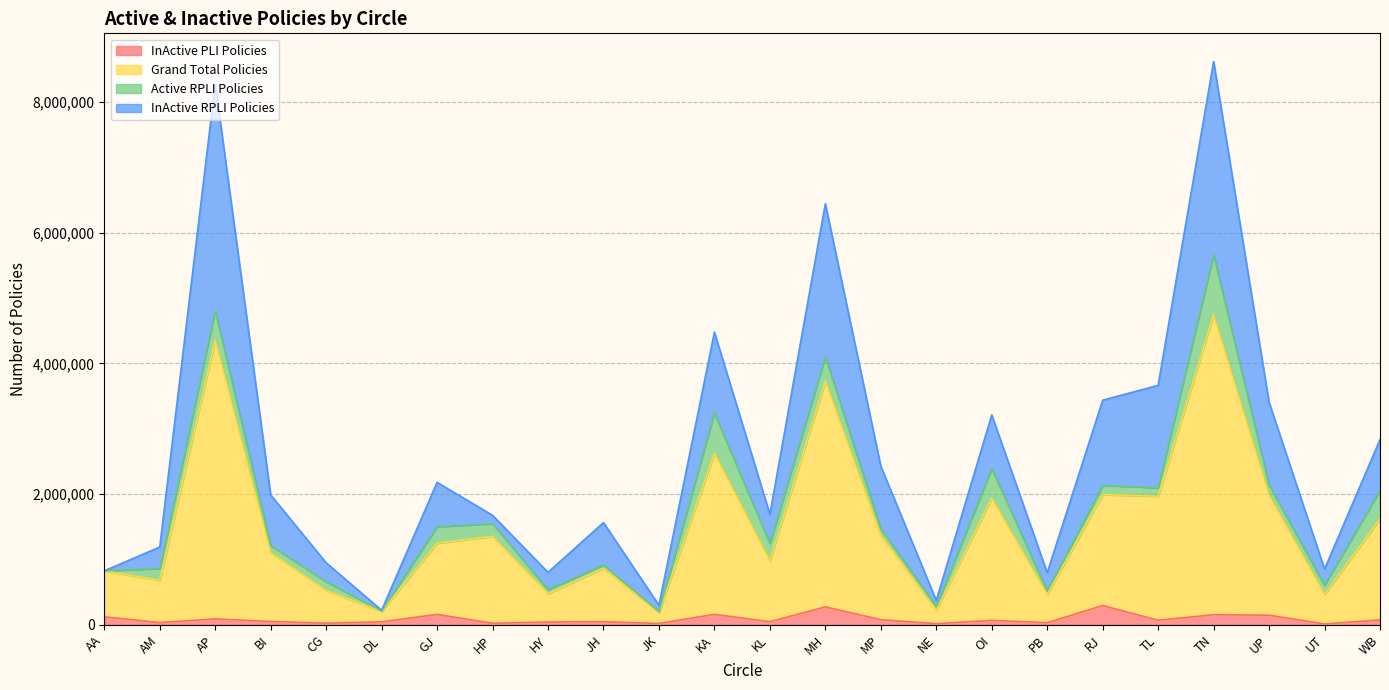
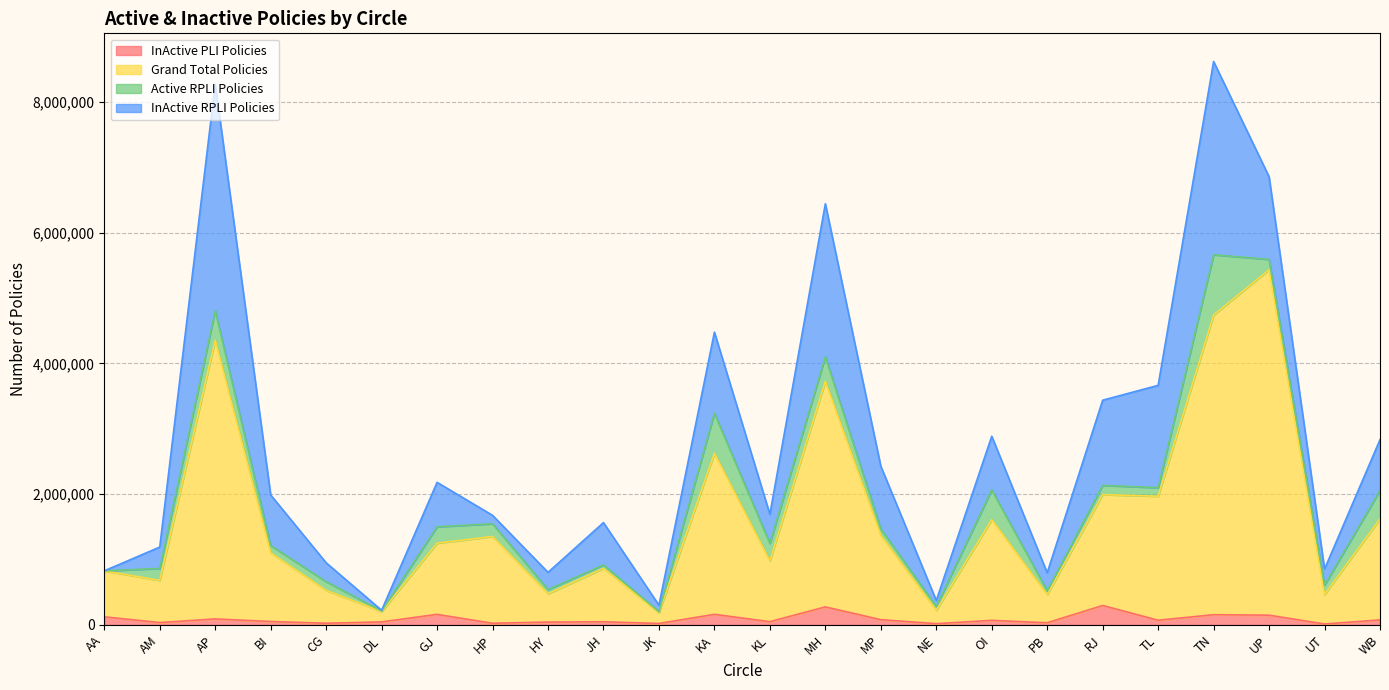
Grand Total Policies, OI: 1,900,000 -> 1,500,000
Grand Total Policies, UP: 1,800,000 -> 5,300,000
